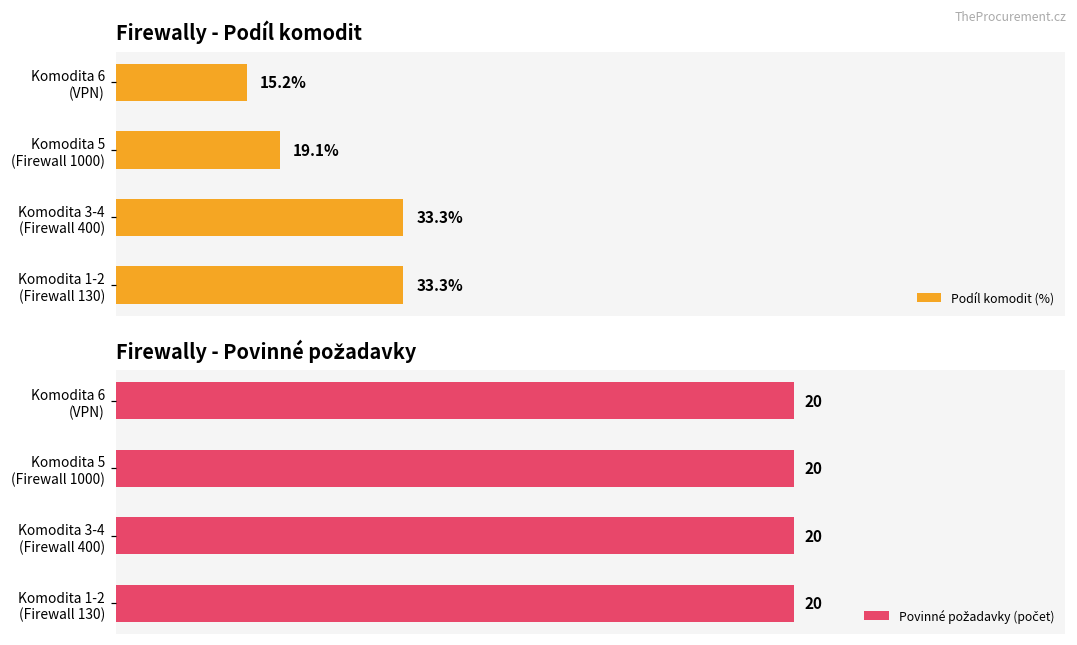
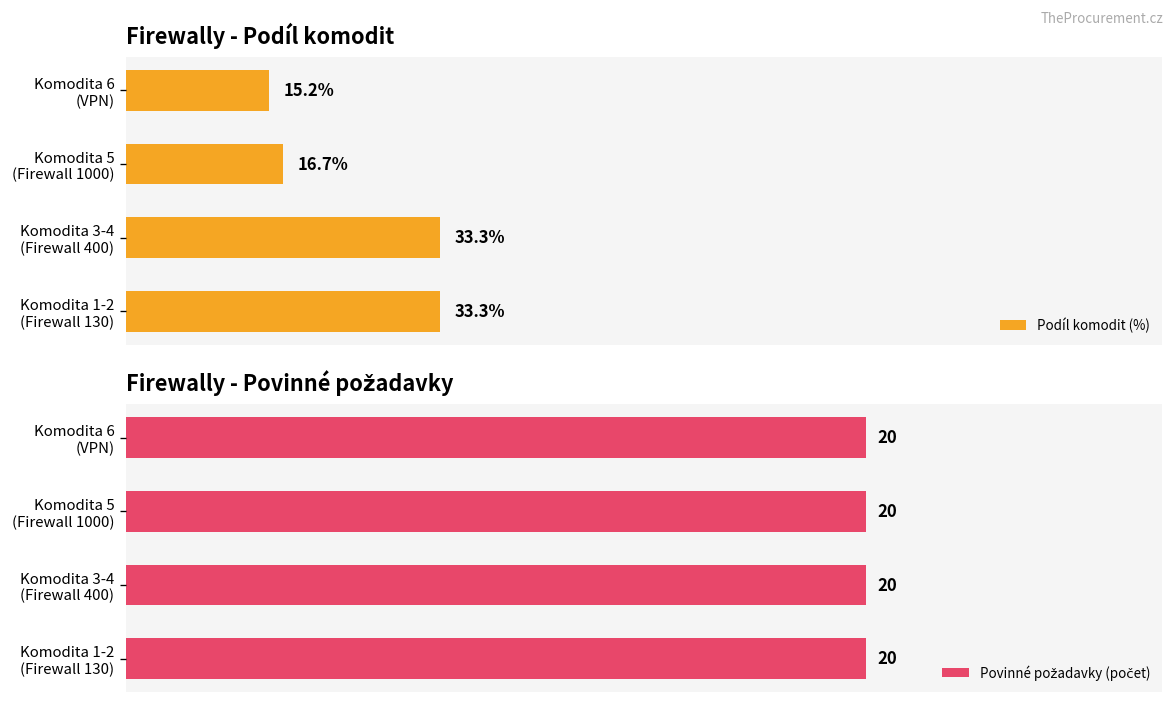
Firewally - Podíl komodit, Komodita 5 (Firewall 1000): 19.1% -> 16.7%
